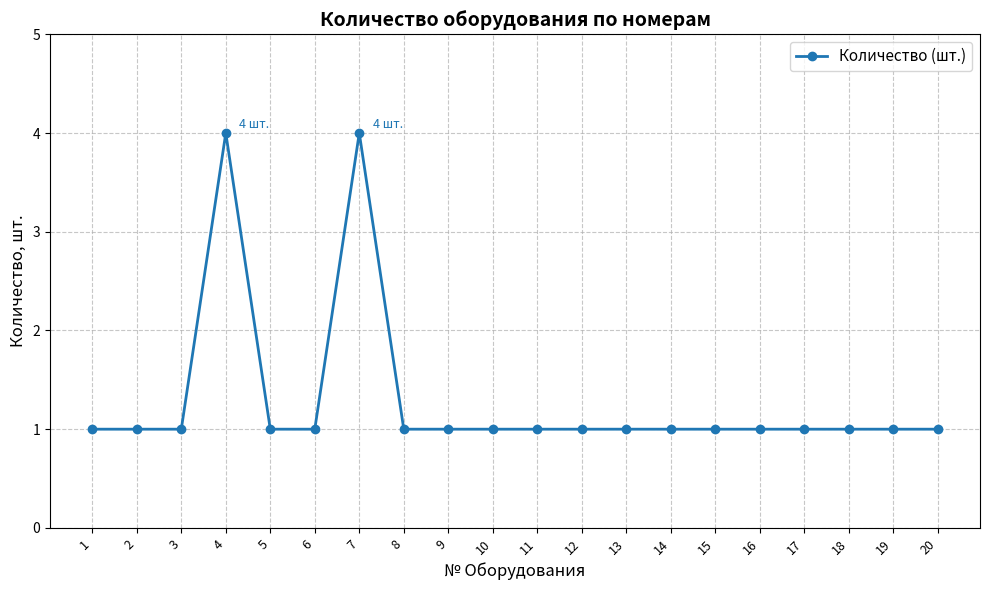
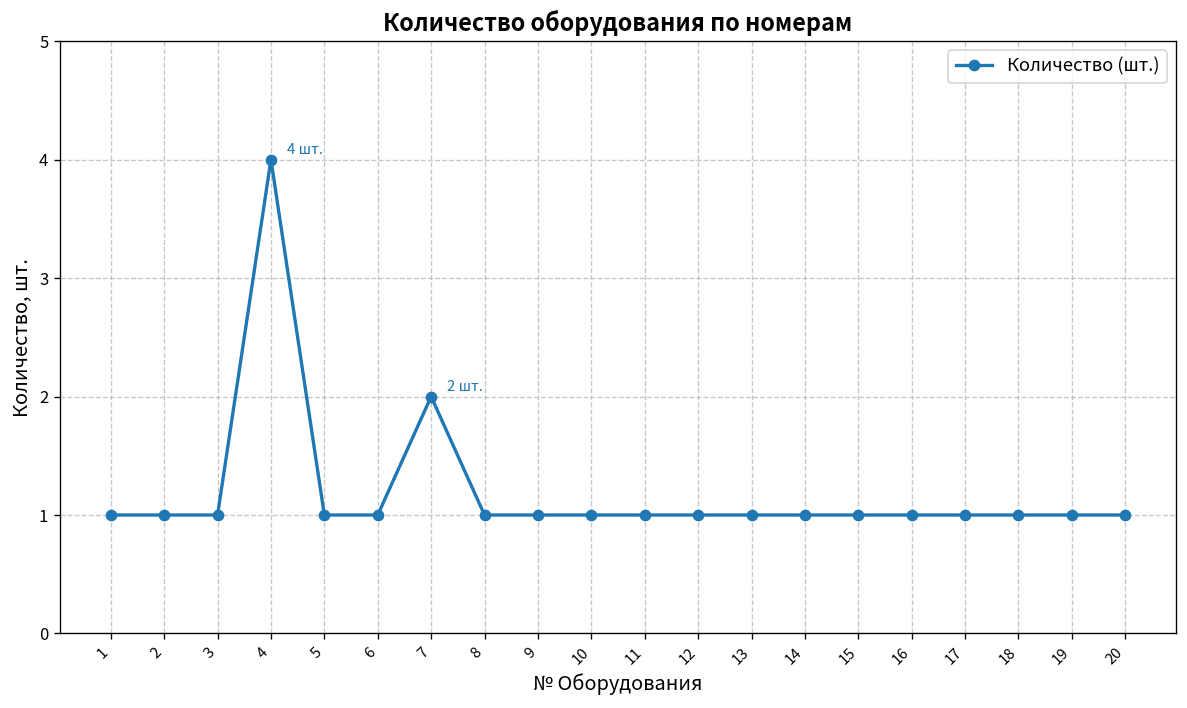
7: 4 -> 2
